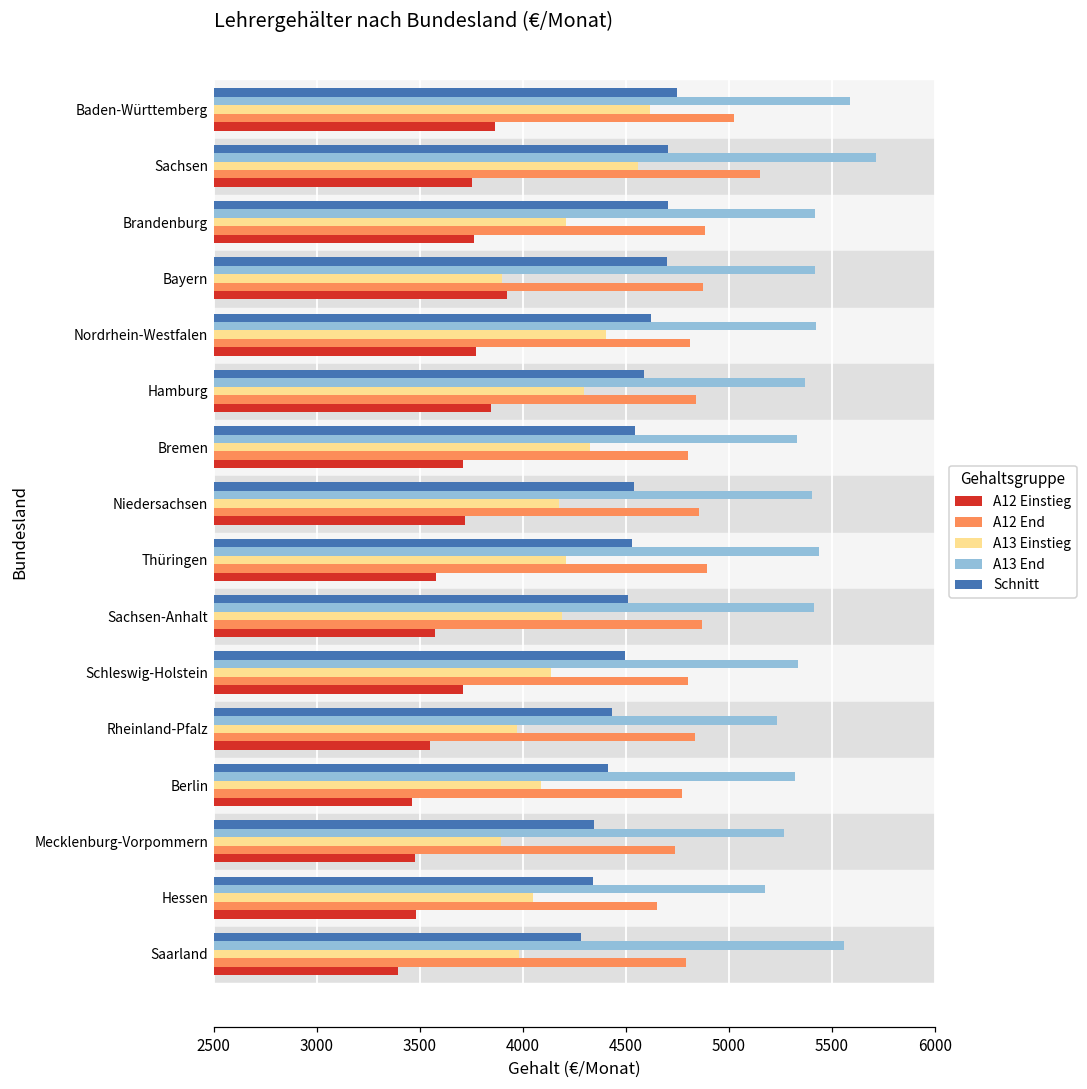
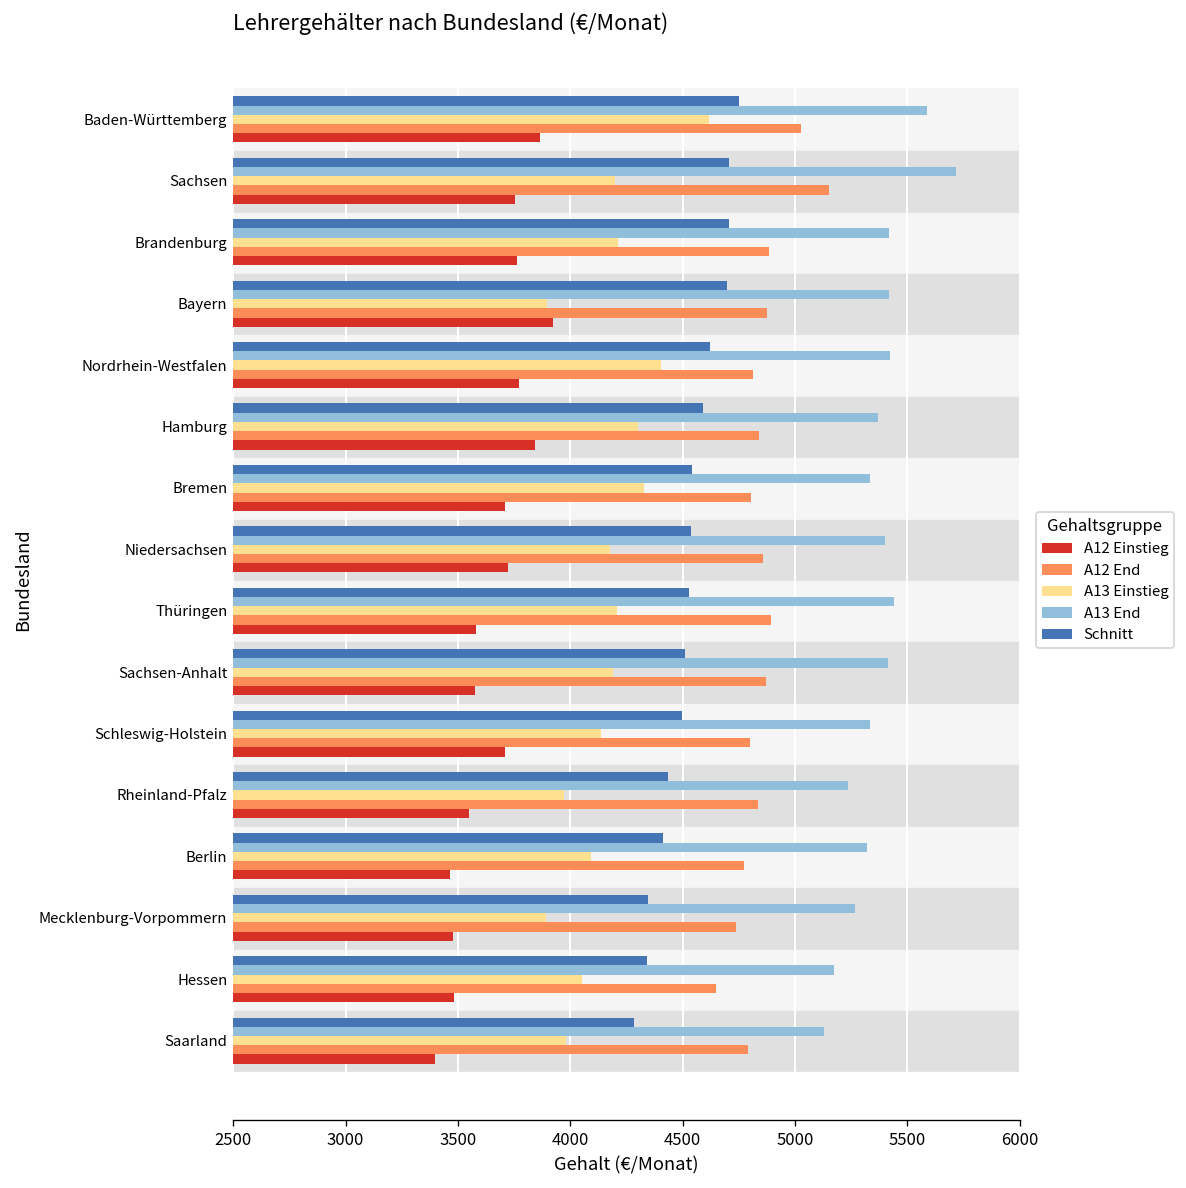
A13 Einstieg, Sachsen: 4560 -> 4200
A13 End, Saarland: 5560 -> 5130
